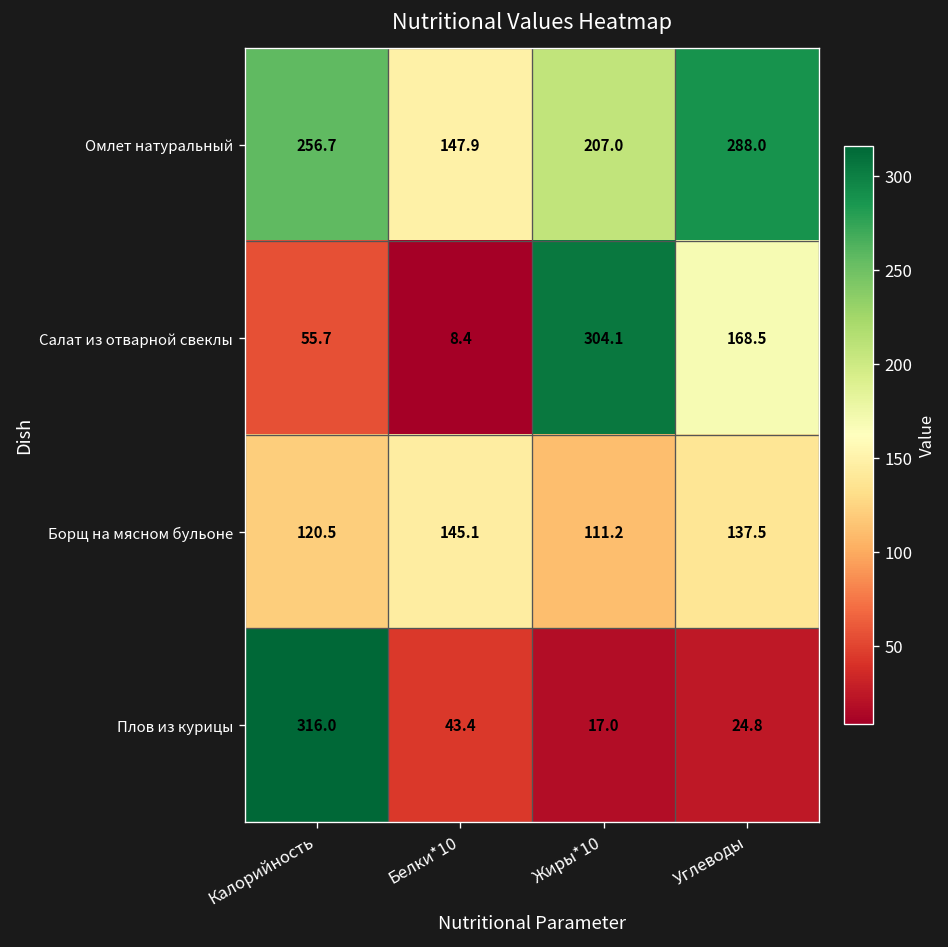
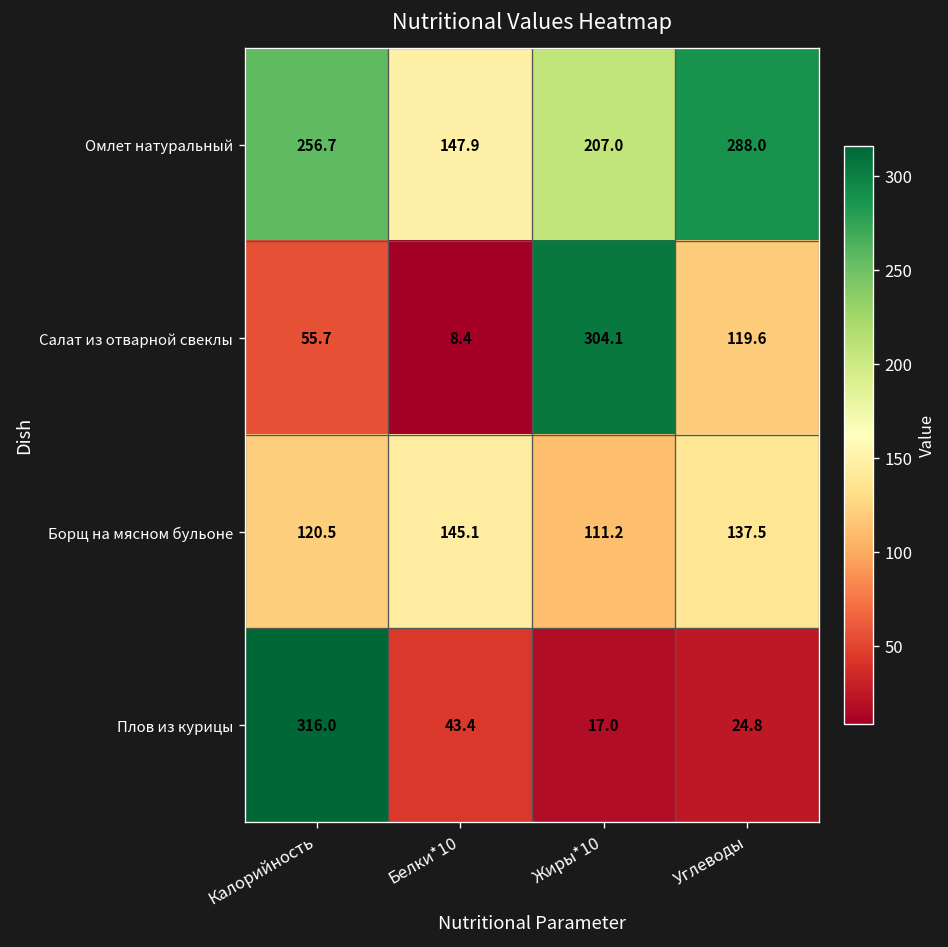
Салат из отварной свеклы, Углеводы: 168.5 -> 119.6
